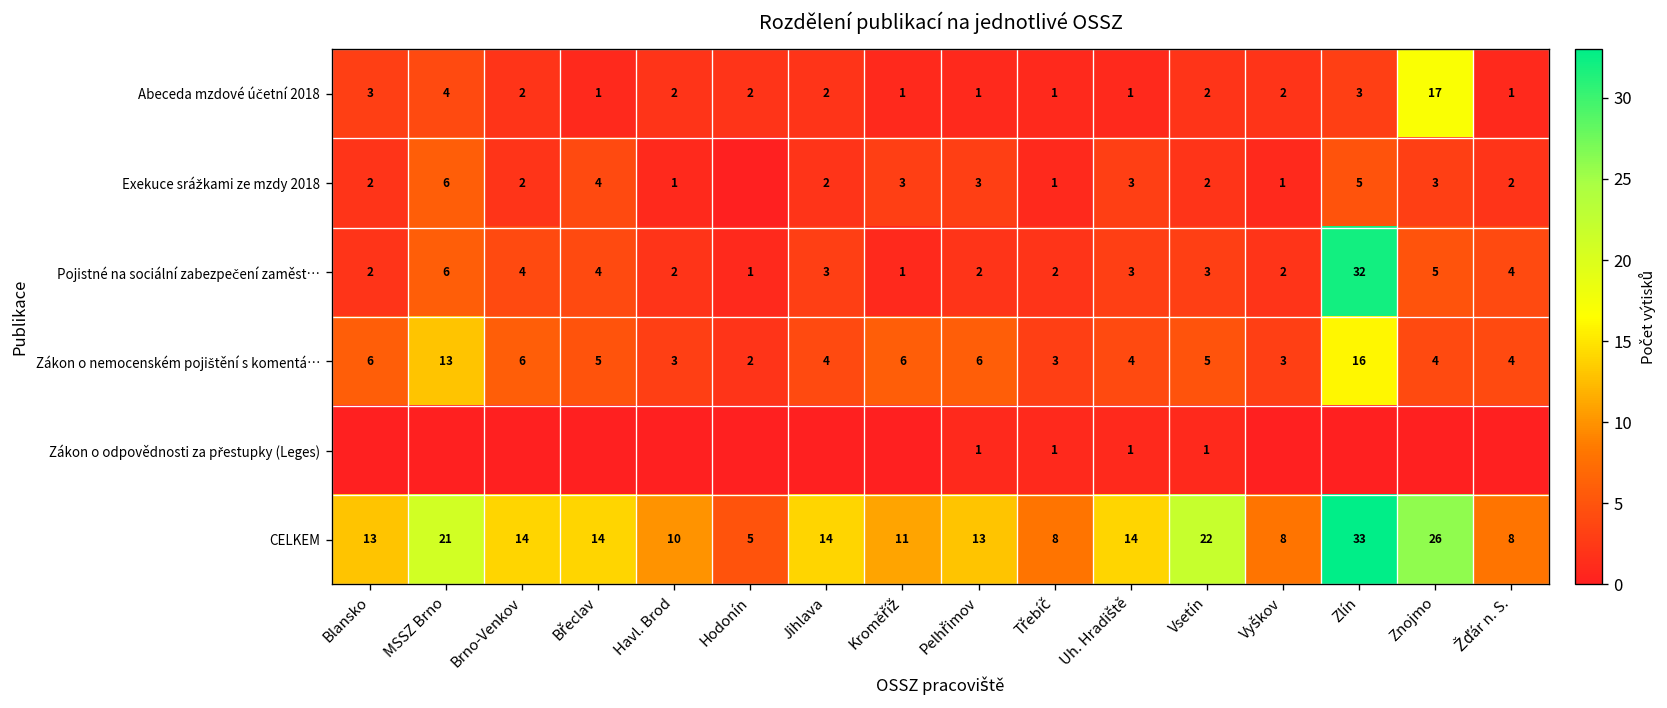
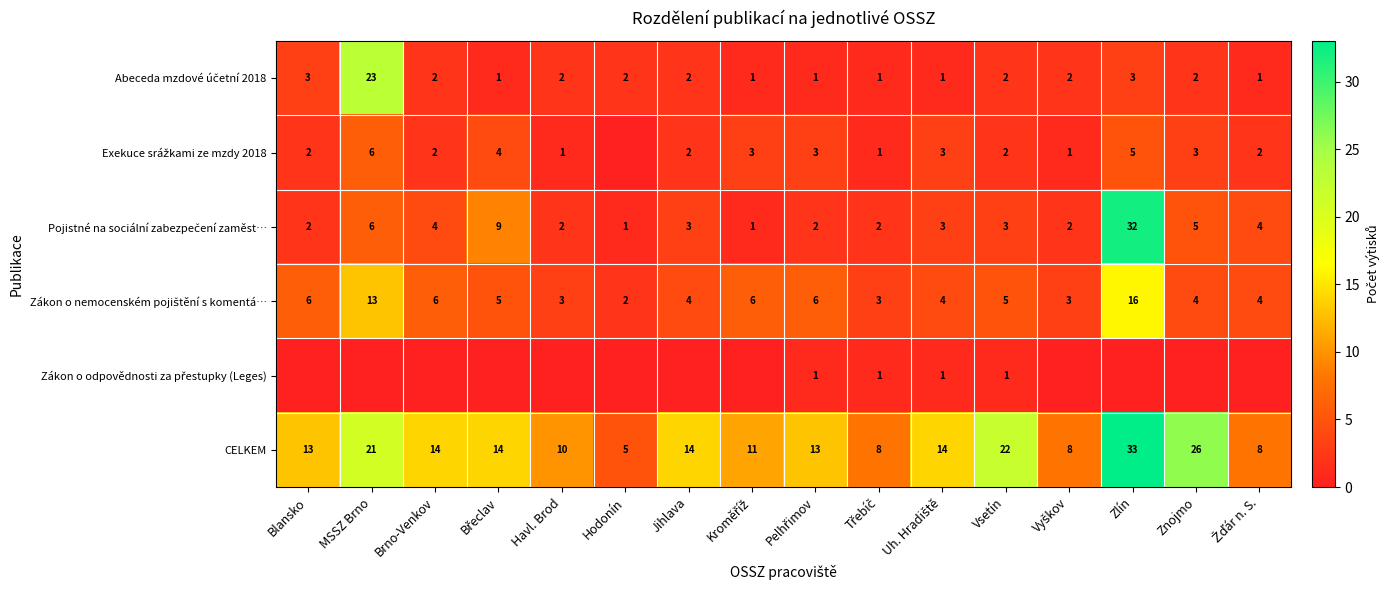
Abeceda mzdové účetní 2018, MSSZ Brno: 4 -> 23
Abeceda mzdové účetní 2018, Znojmo: 17 -> 2
Pojistné na sociální zabezpečení zaměst…, Břeclav: 4 -> 9
